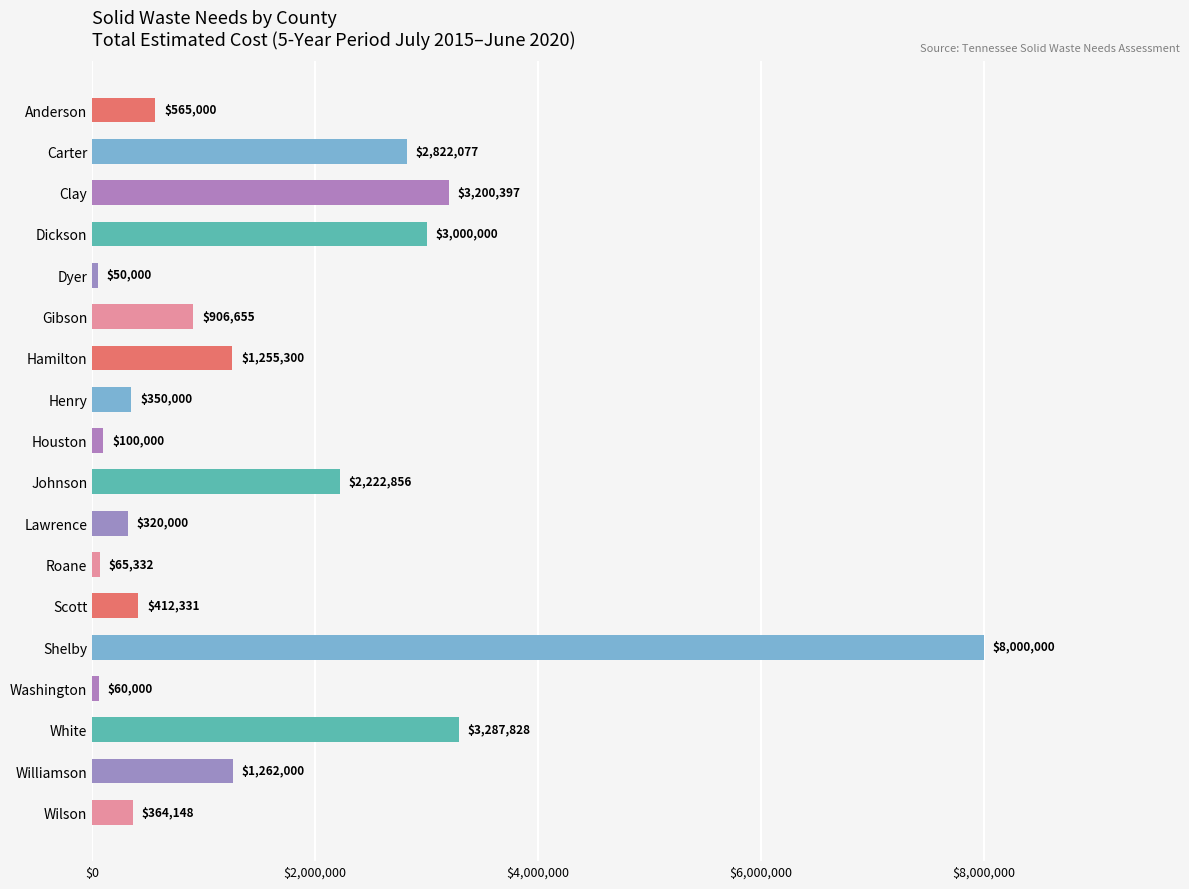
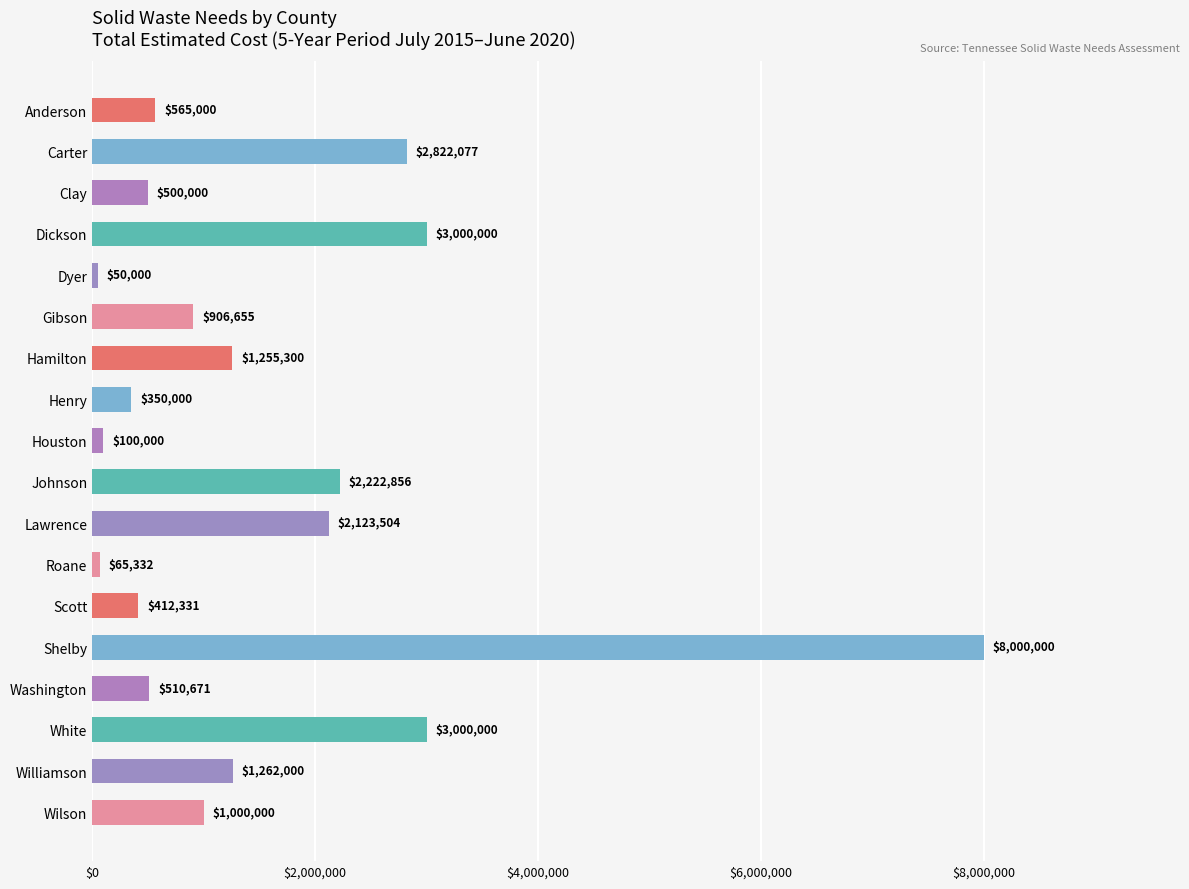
Clay: $3,200,397 -> $500,000
Lawrence: $320,000 -> $2,123,504
Washington: $60,000 -> $510,671
White: $3,287,828 -> $3,000,000
Wilson: $364,148 -> $1,000,000
